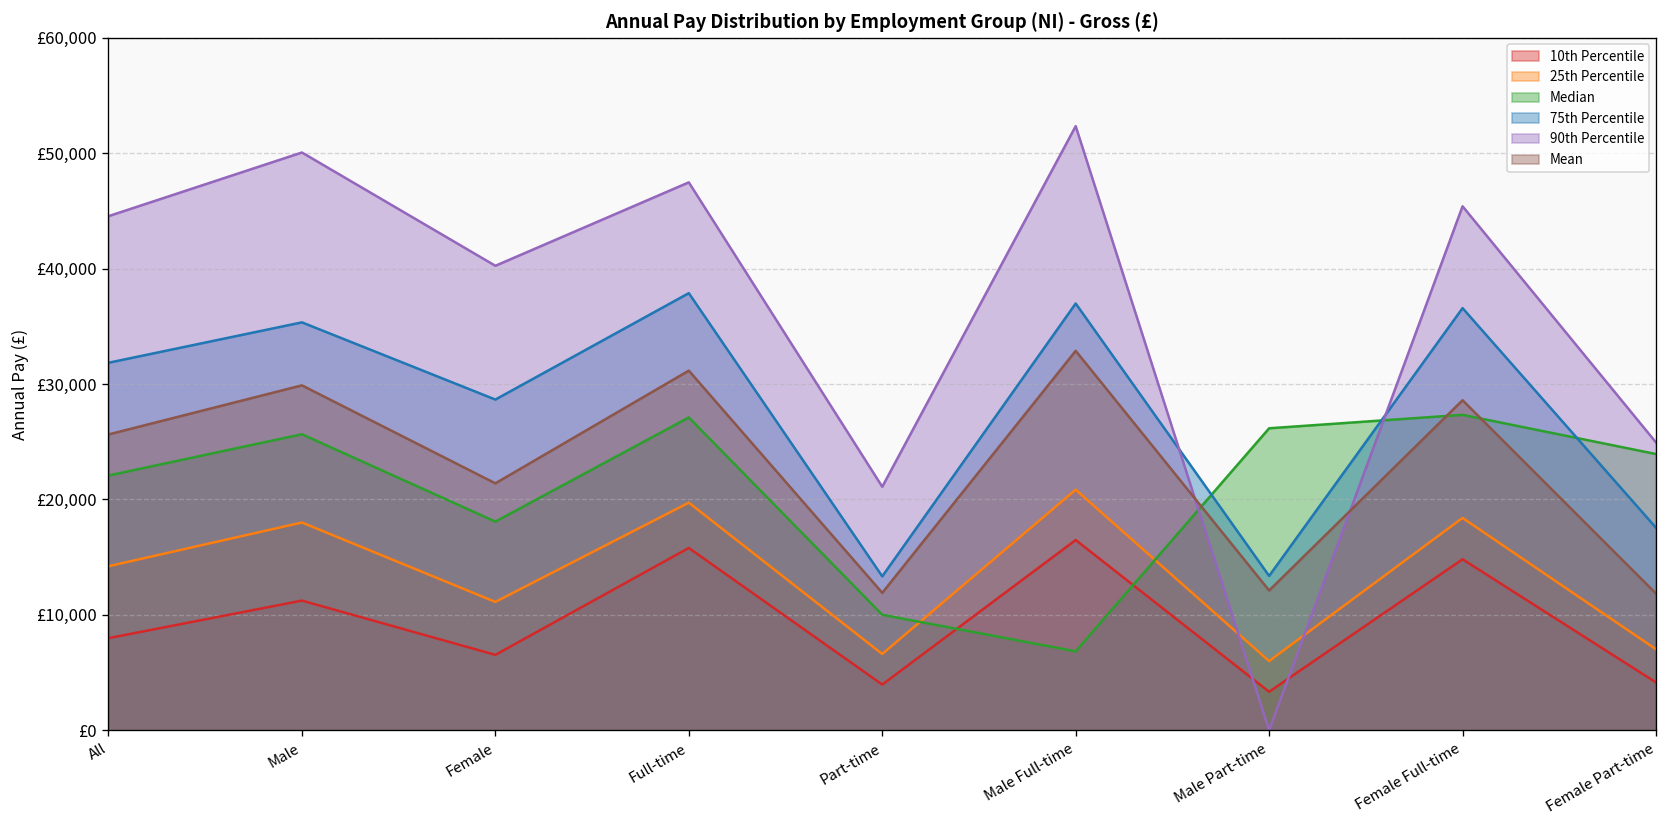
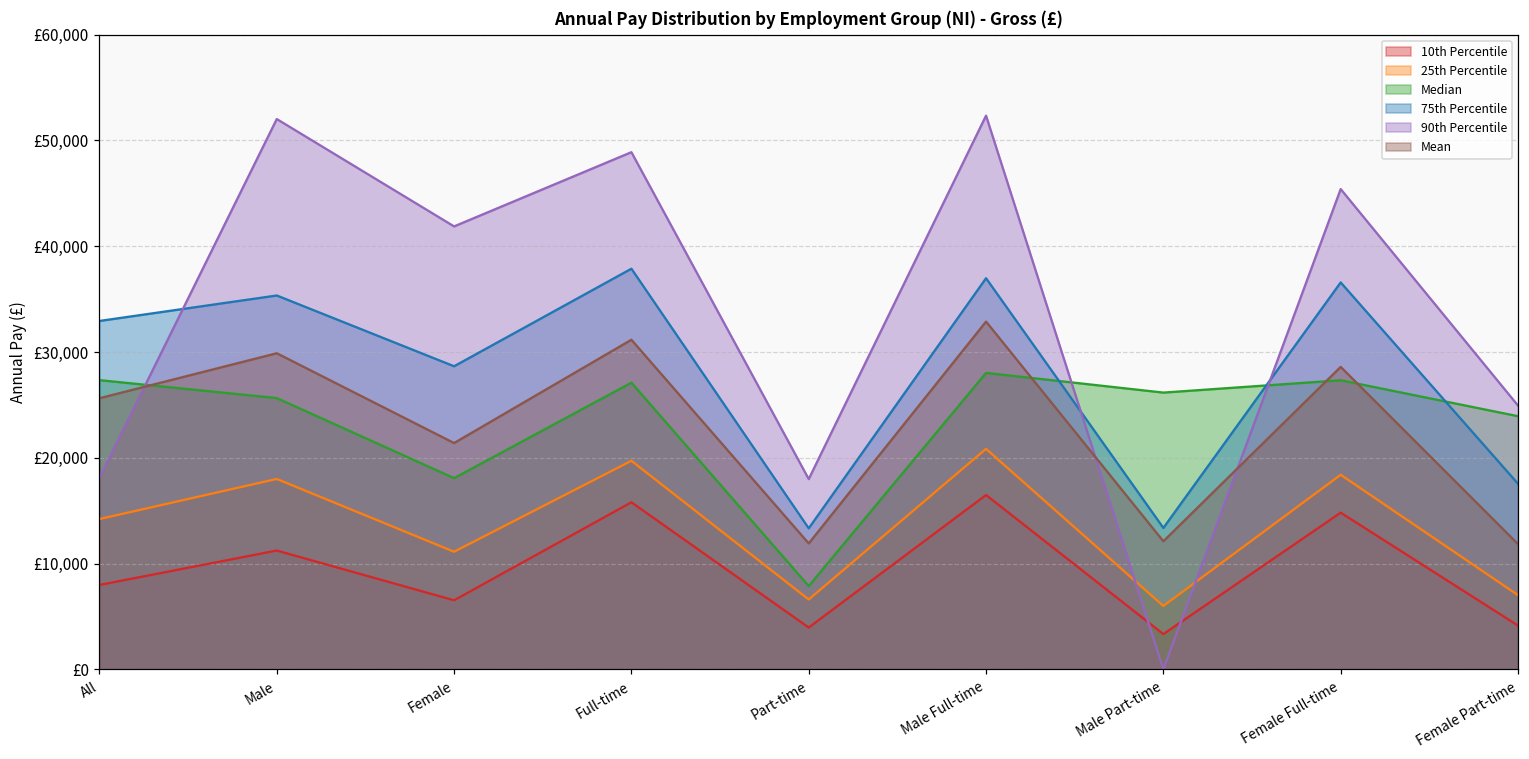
Median, All: £22,000 -> £27,000
75th Percentile, All: £32,000 -> £33,000
90th Percentile, All: £45,000 -> £18,000
90th Percentile, Male: £50,000 -> £52,000
90th Percentile, Female: £40,000 -> £42,000
90th Percentile, Full-time: £47,000 -> £49,000
Median, Part-time: £10,000 -> £8,000
90th Percentile, Part-time: £21,000 -> £18,000
Median, Male Full-time: £7,000 -> £28,000
